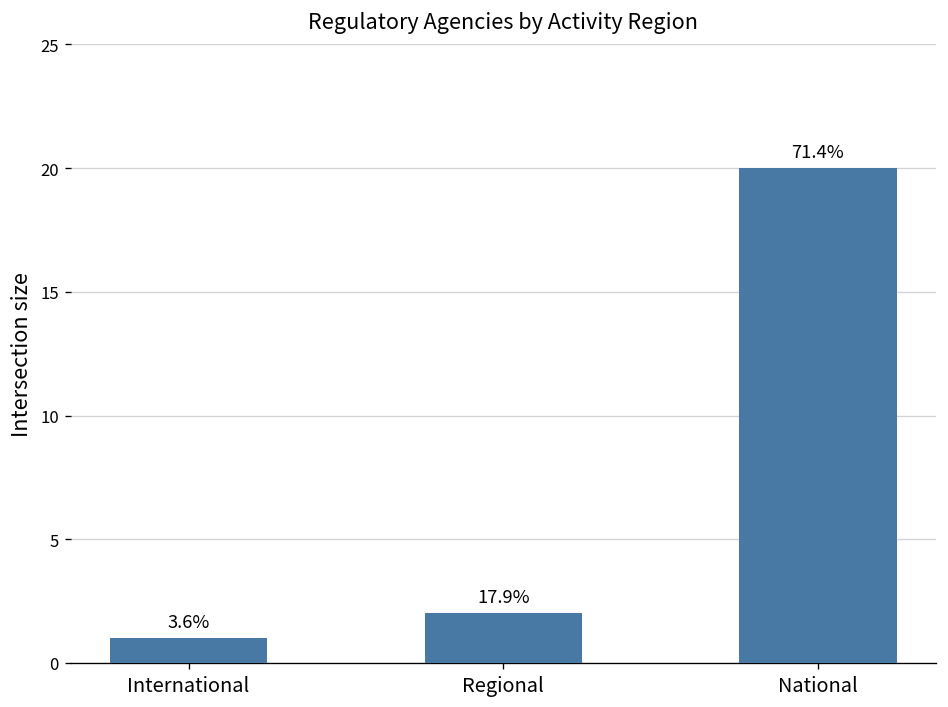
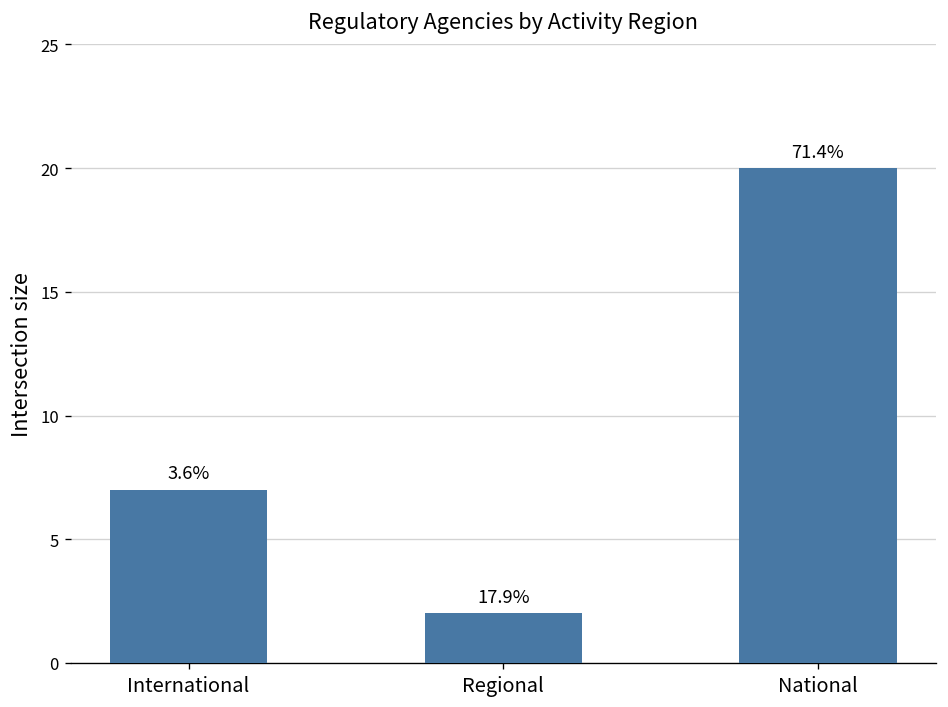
International: 1 -> 7
